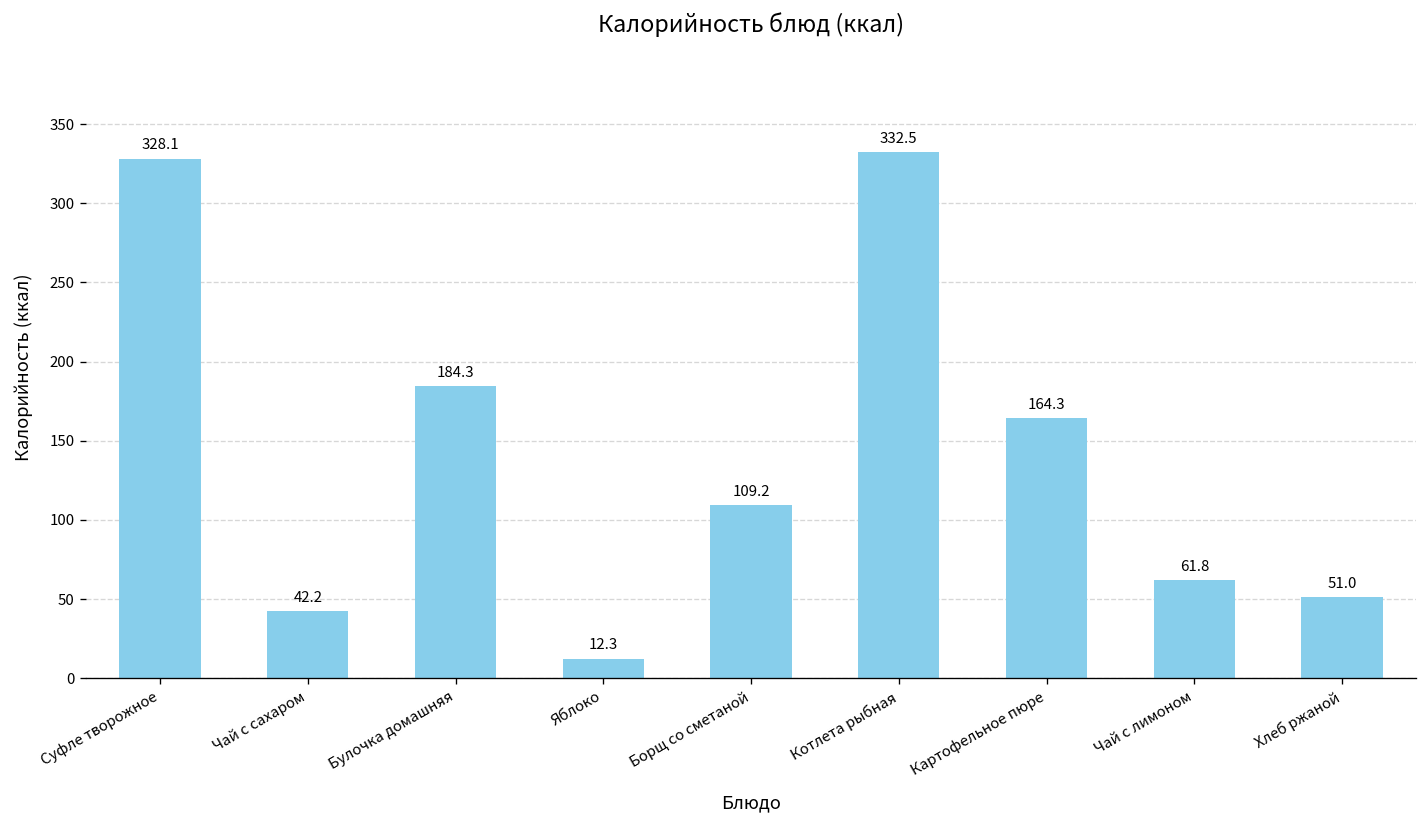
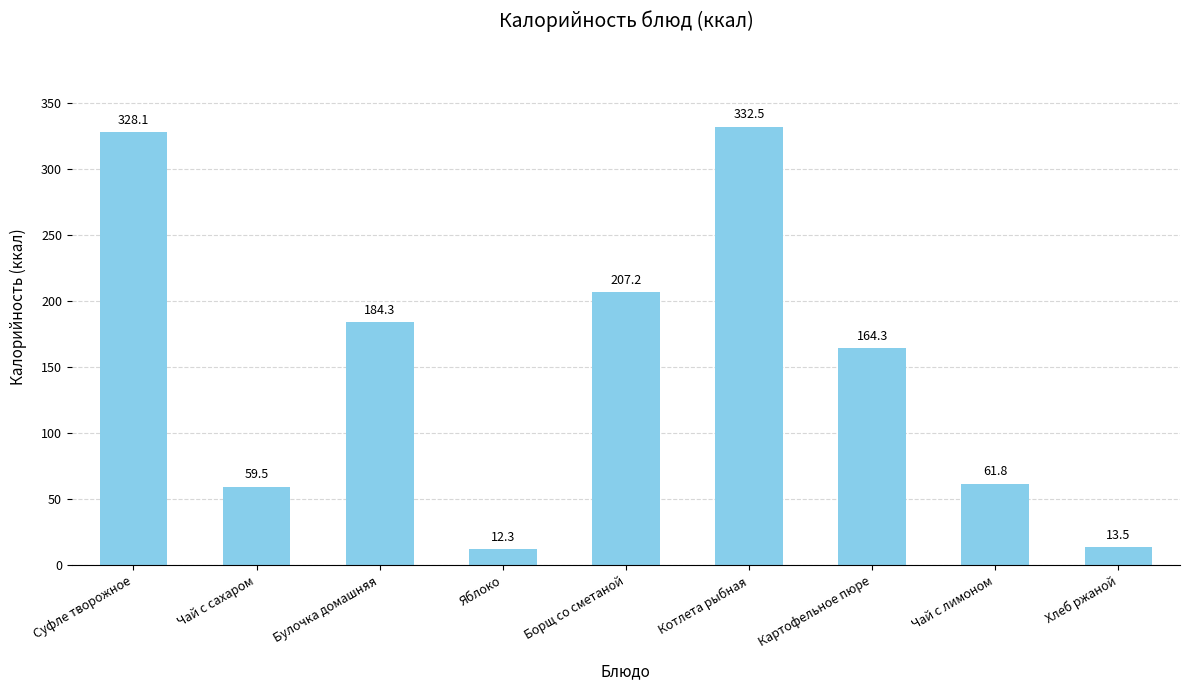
Чай с сахаром: 42.2 -> 59.5
Борщ со сметаной: 109.2 -> 207.2
Хлеб ржаной: 51.0 -> 13.5
